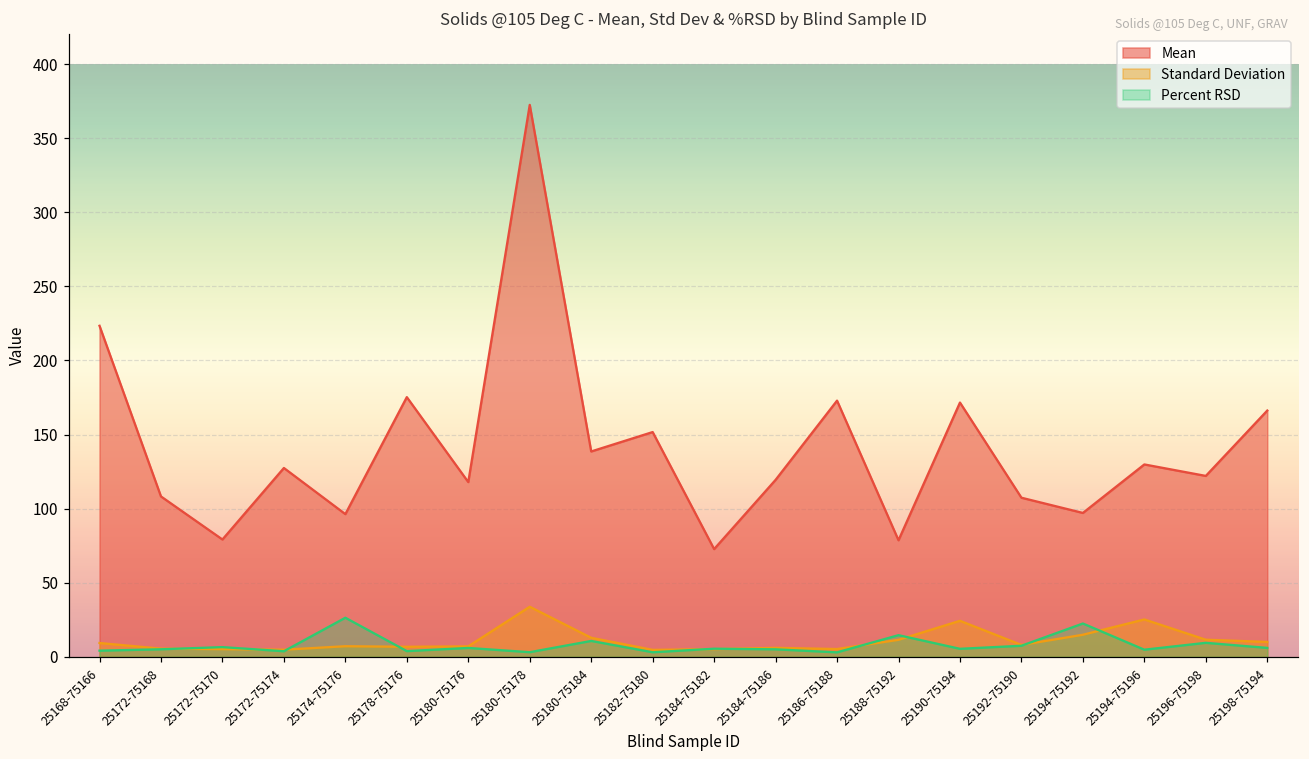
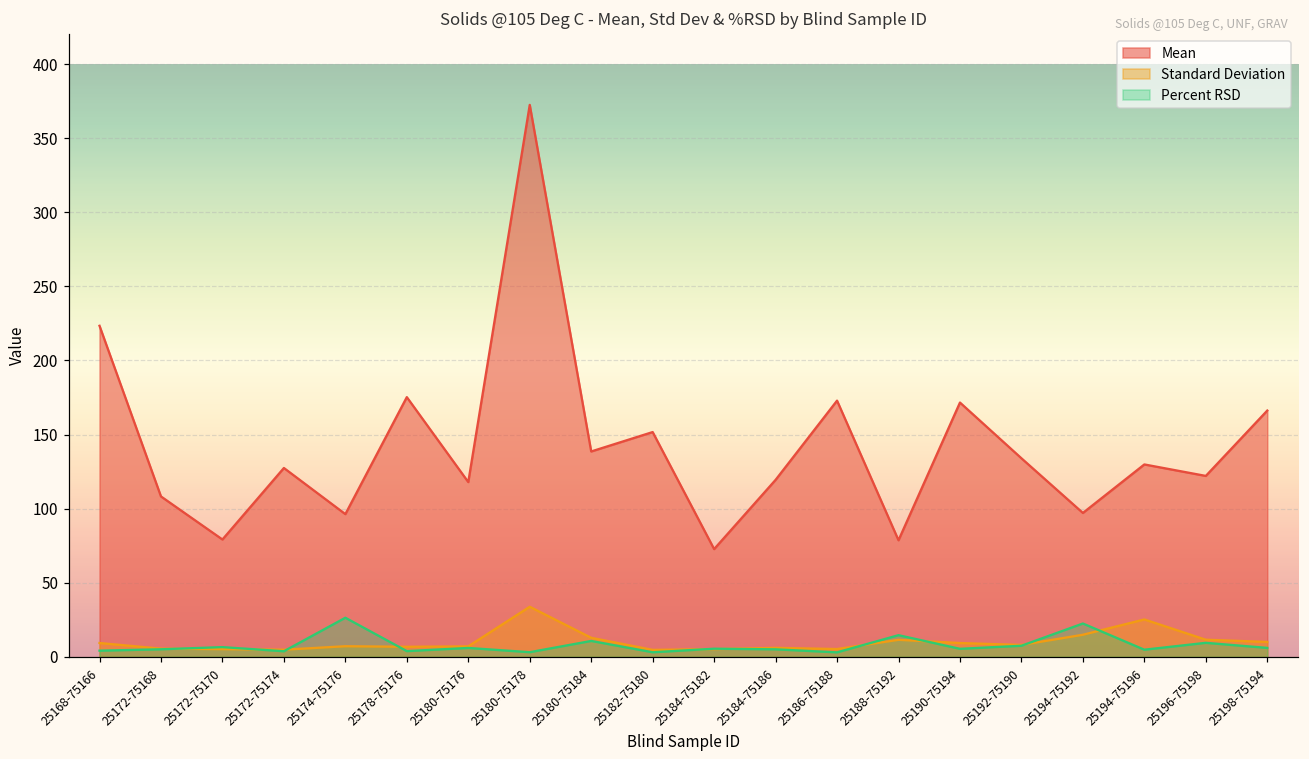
Standard Deviation, 25190-75194: 24 -> 9
Mean, 25192-75190: 107 -> 134
